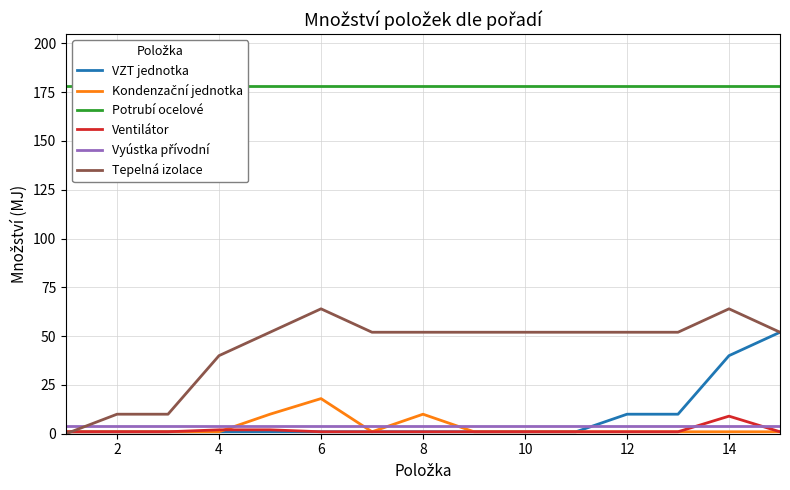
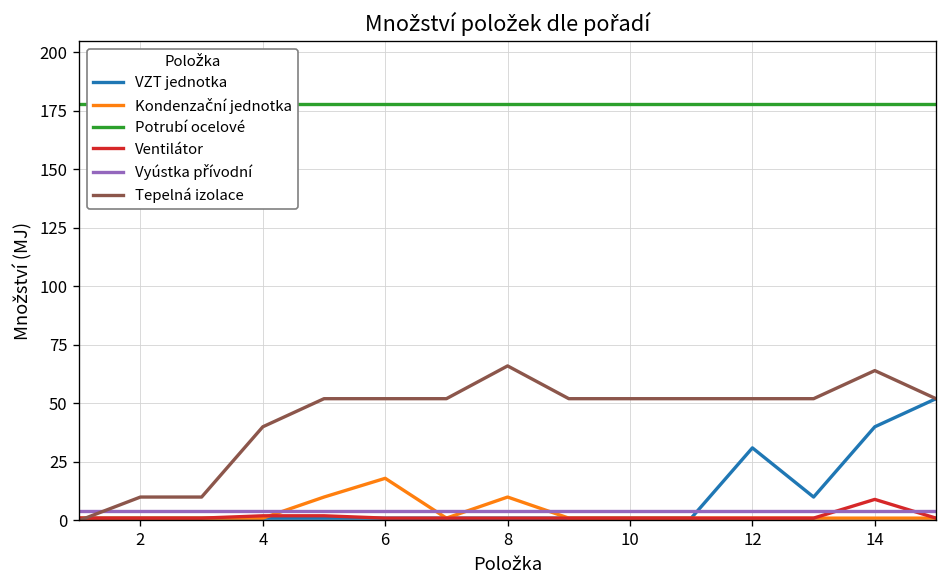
Tepelná izolace, 6: 64 -> 52
Tepelná izolace, 8: 52 -> 66
VZT jednotka, 12: 10 -> 31
